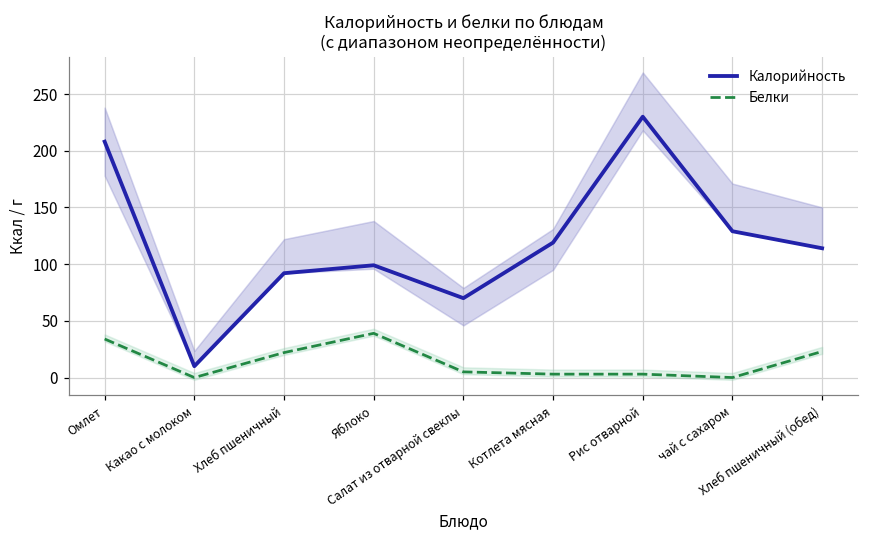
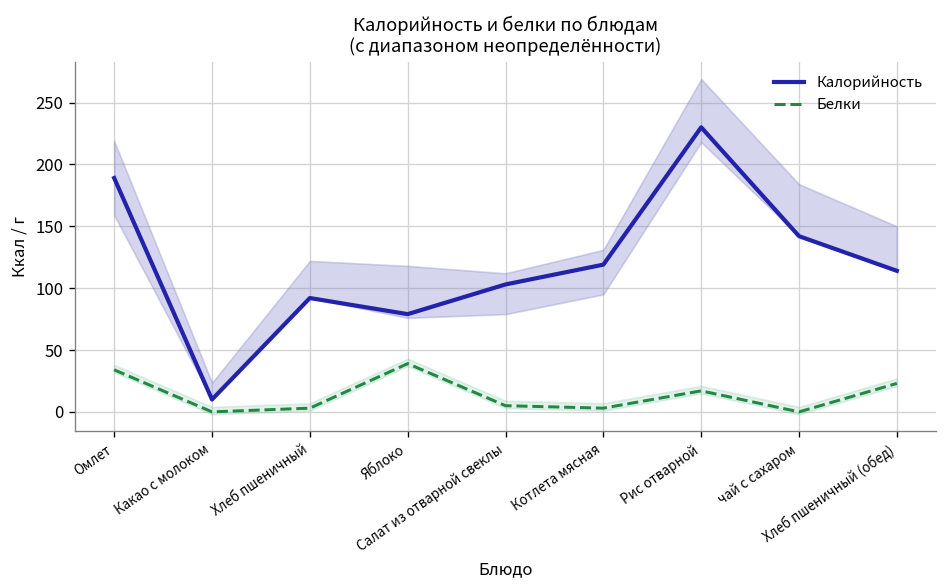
Калорийность, Омлет: 208 -> 189
Белки, Хлеб пшеничный: 22 -> 3
Калорийность, Яблоко: 99 -> 79
Калорийность, Салат из отварной свеклы: 70 -> 103
Белки, Рис отварной: 3 -> 17
Калорийность, чай с сахаром: 129 -> 142
